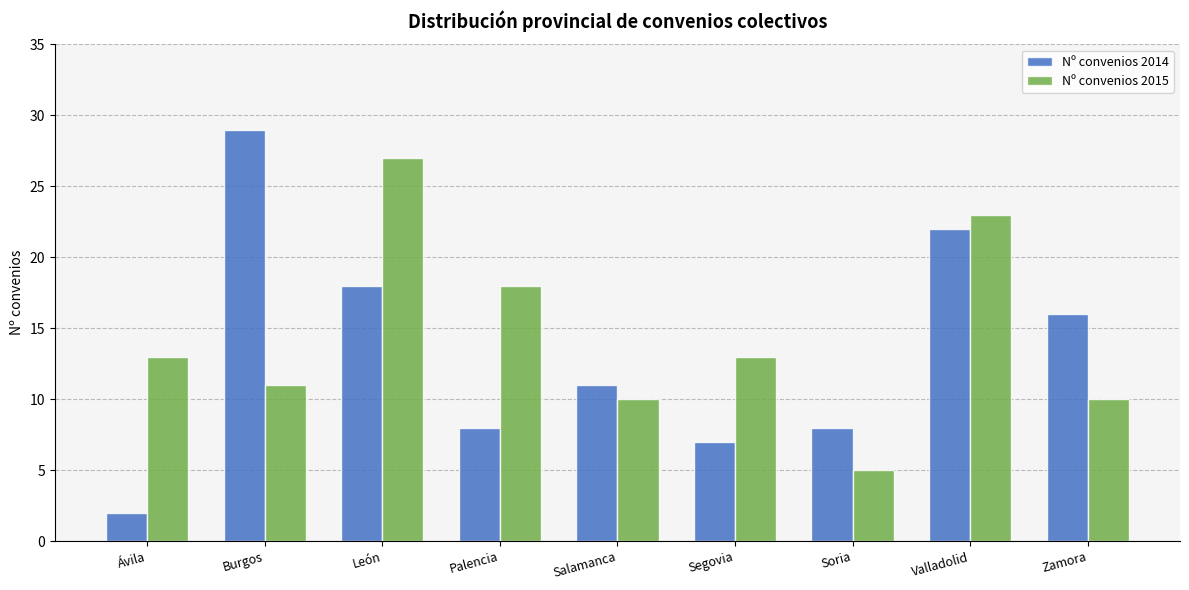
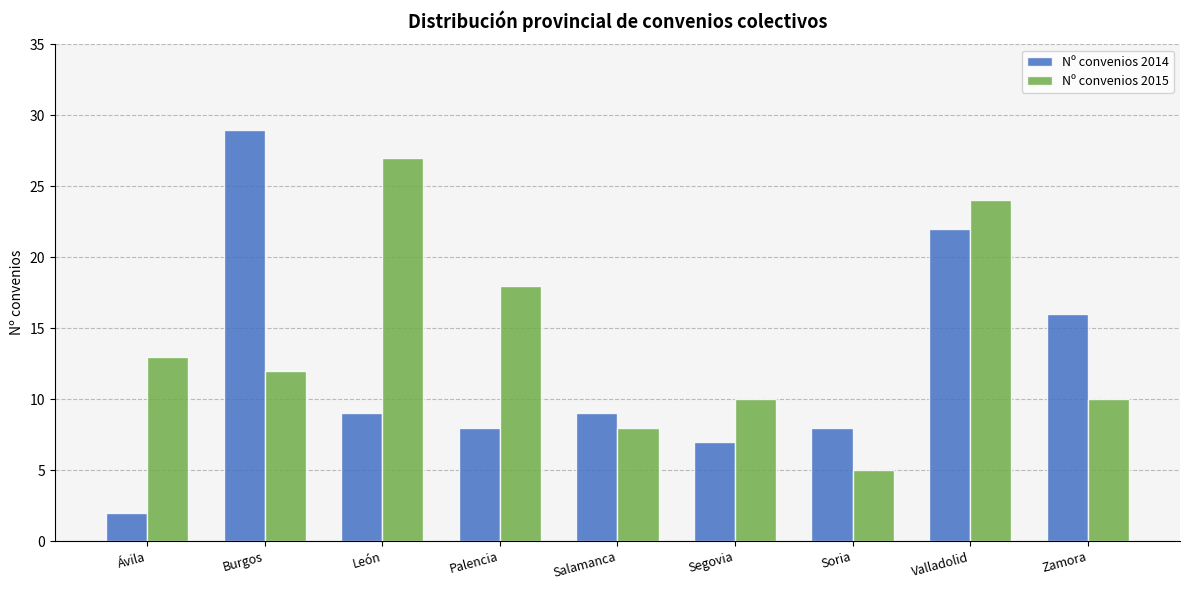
Nº convenios 2015, Burgos: 11 -> 12
Nº convenios 2014, León: 18 -> 9
Nº convenios 2014, Salamanca: 11 -> 9
Nº convenios 2015, Salamanca: 10 -> 8
Nº convenios 2015, Segovia: 13 -> 10
Nº convenios 2015, Valladolid: 23 -> 24
